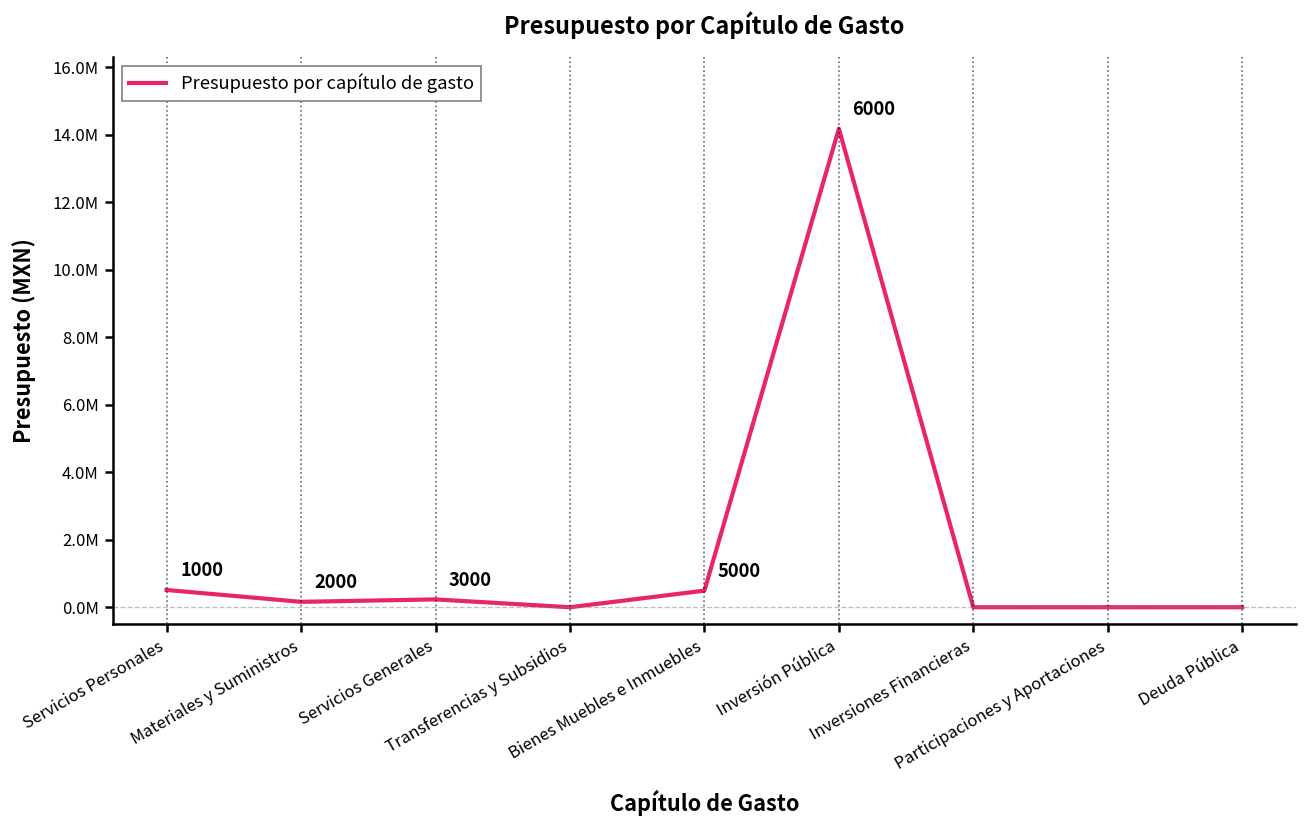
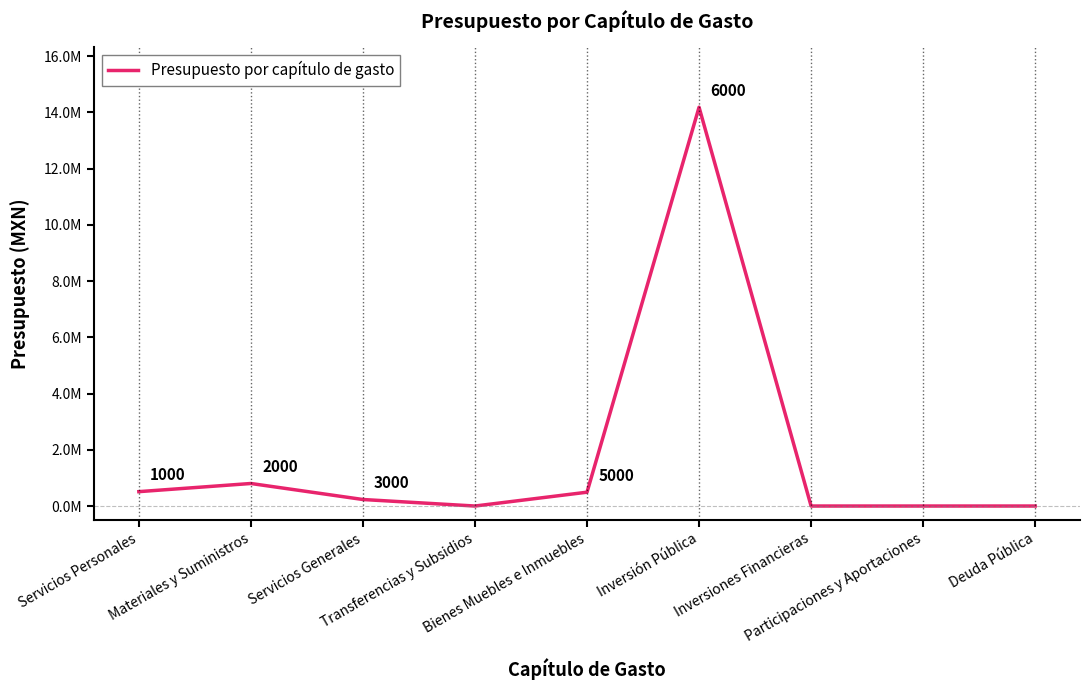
Materiales y Suministros: 200000 -> 800000
